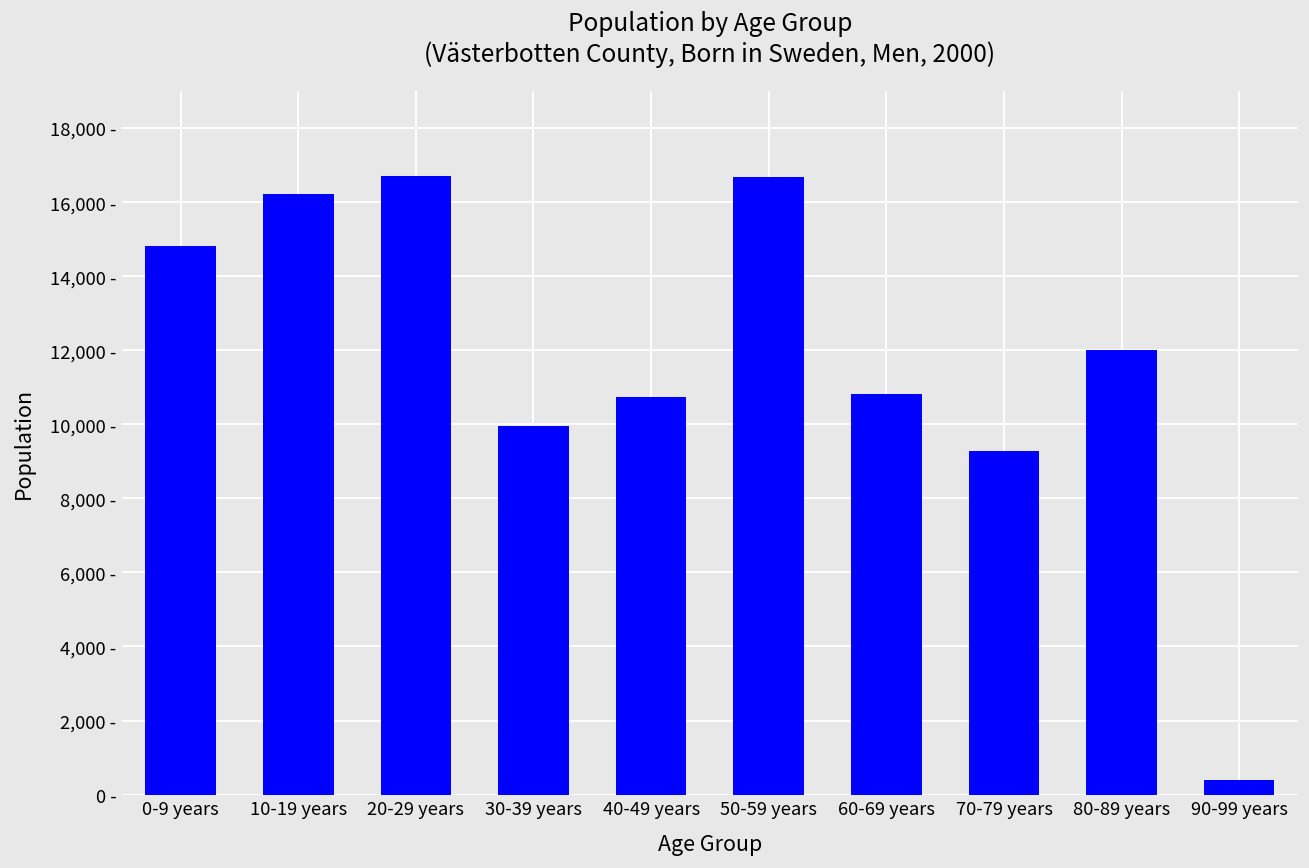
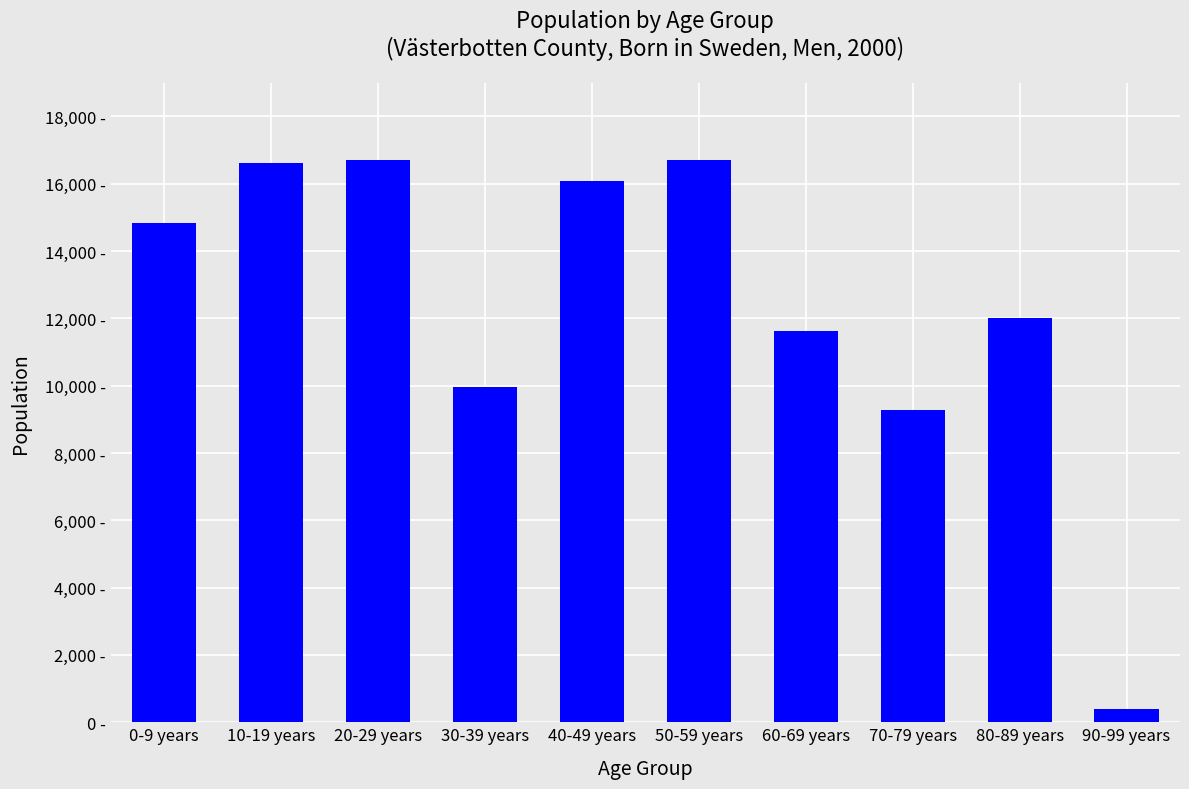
10-19 years: 16,200 - -> 16,600 -
40-49 years: 10,700 - -> 16,100 -
60-69 years: 10,800 - -> 11,600 -
